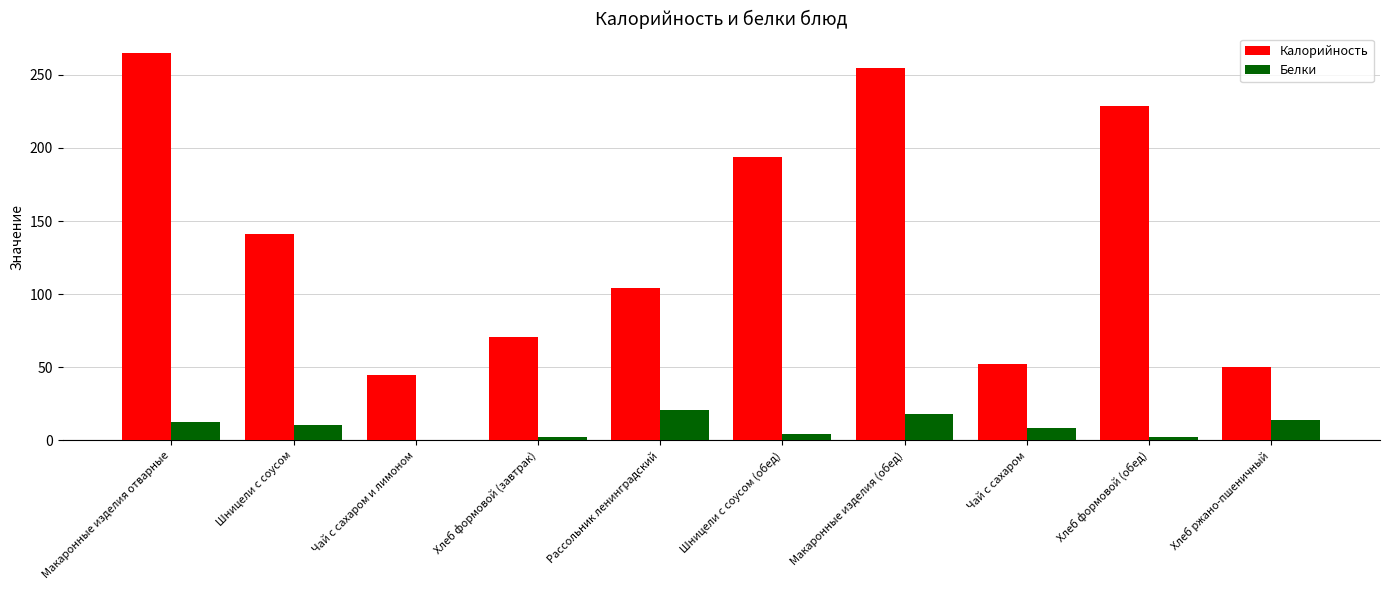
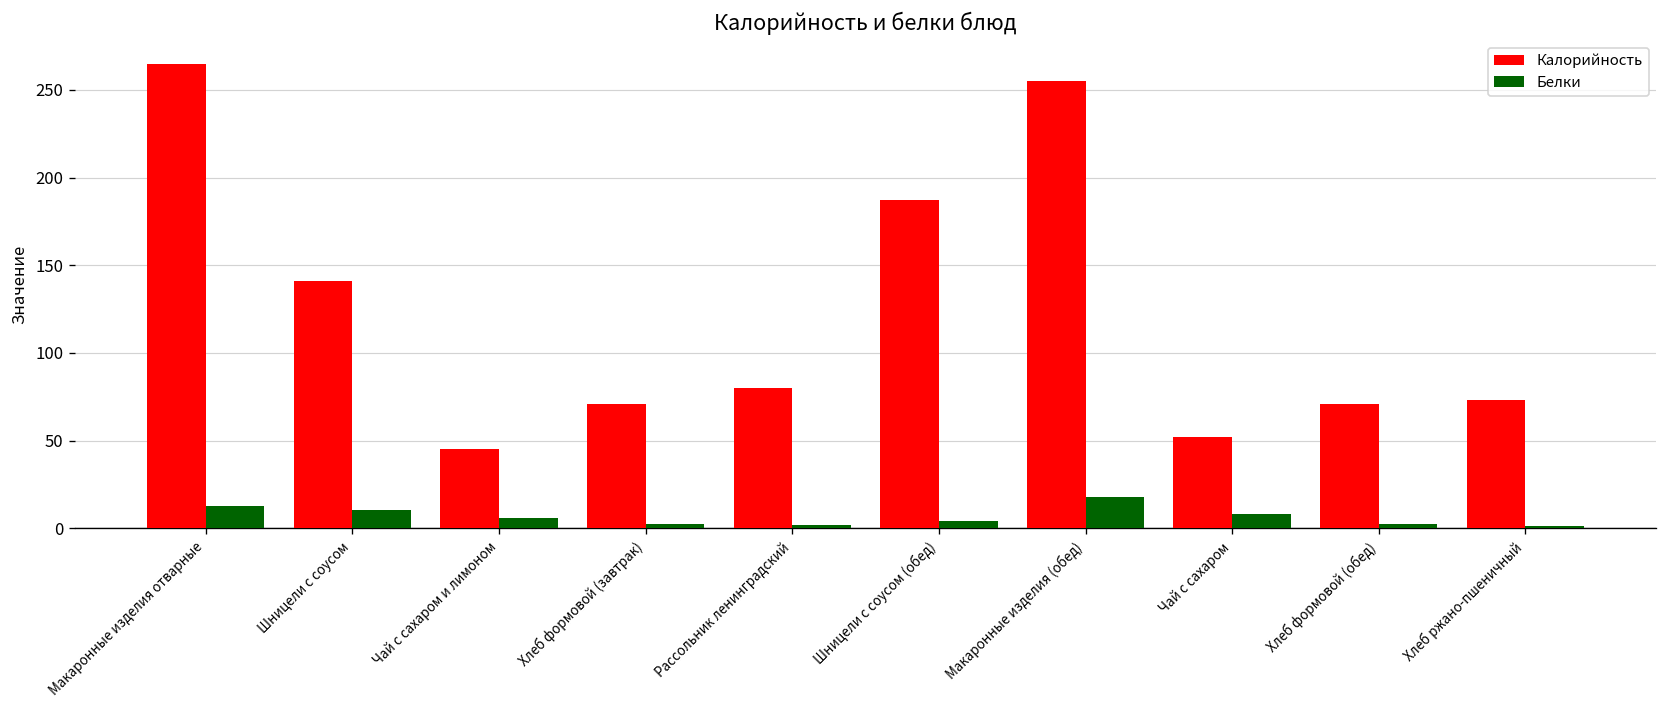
Белки, Чай с сахаром и лимоном: 0 -> 6
Калорийность, Рассольник ленинградский: 104 -> 80
Белки, Рассольник ленинградский: 21 -> 2
Калорийность, Шницели с соусом (обед): 194 -> 187
Калорийность, Хлеб формовой (обед): 229 -> 71
Калорийность, Хлеб ржано-пшеничный: 50 -> 73
Белки, Хлеб ржано-пшеничный: 14 -> 2
